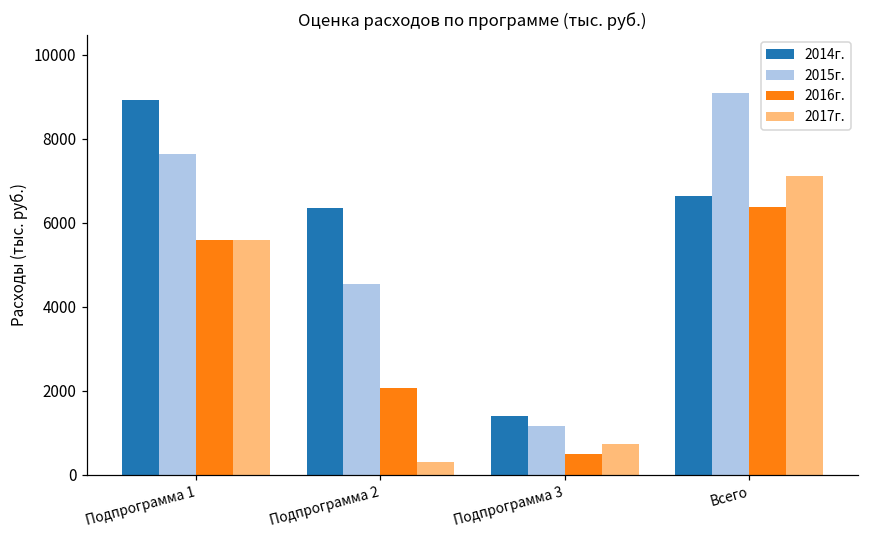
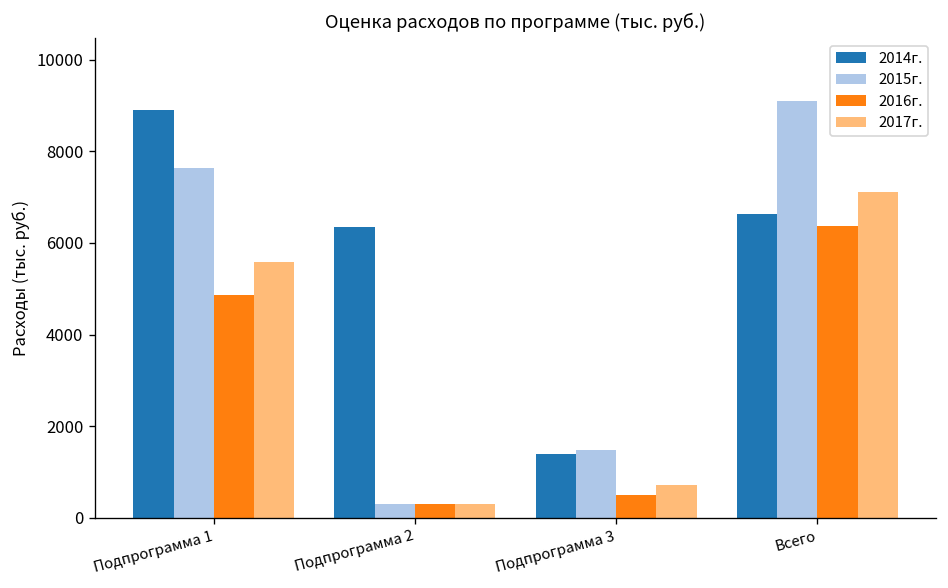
2016г., Подпрограмма 1: 5600 -> 4900
2015г., Подпрограмма 2: 4500 -> 300
2016г., Подпрограмма 2: 2100 -> 300
2015г., Подпрограмма 3: 1200 -> 1500
